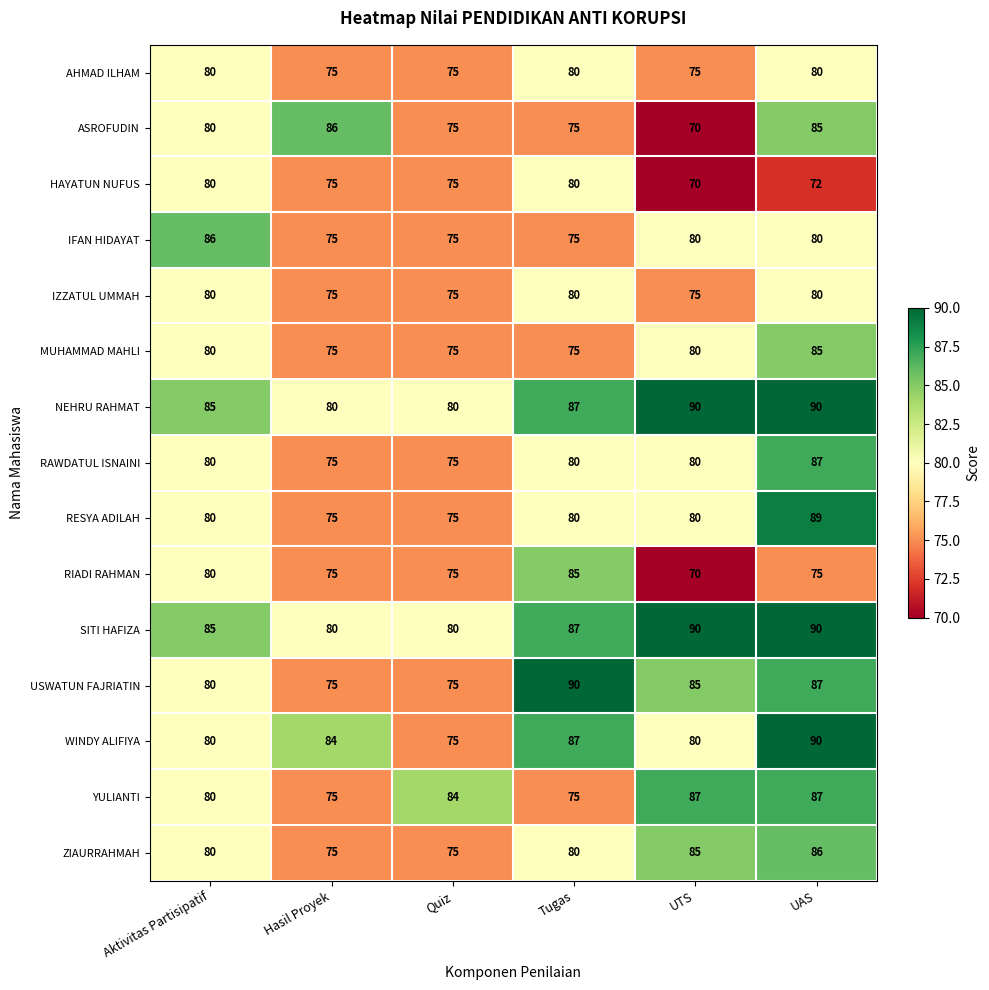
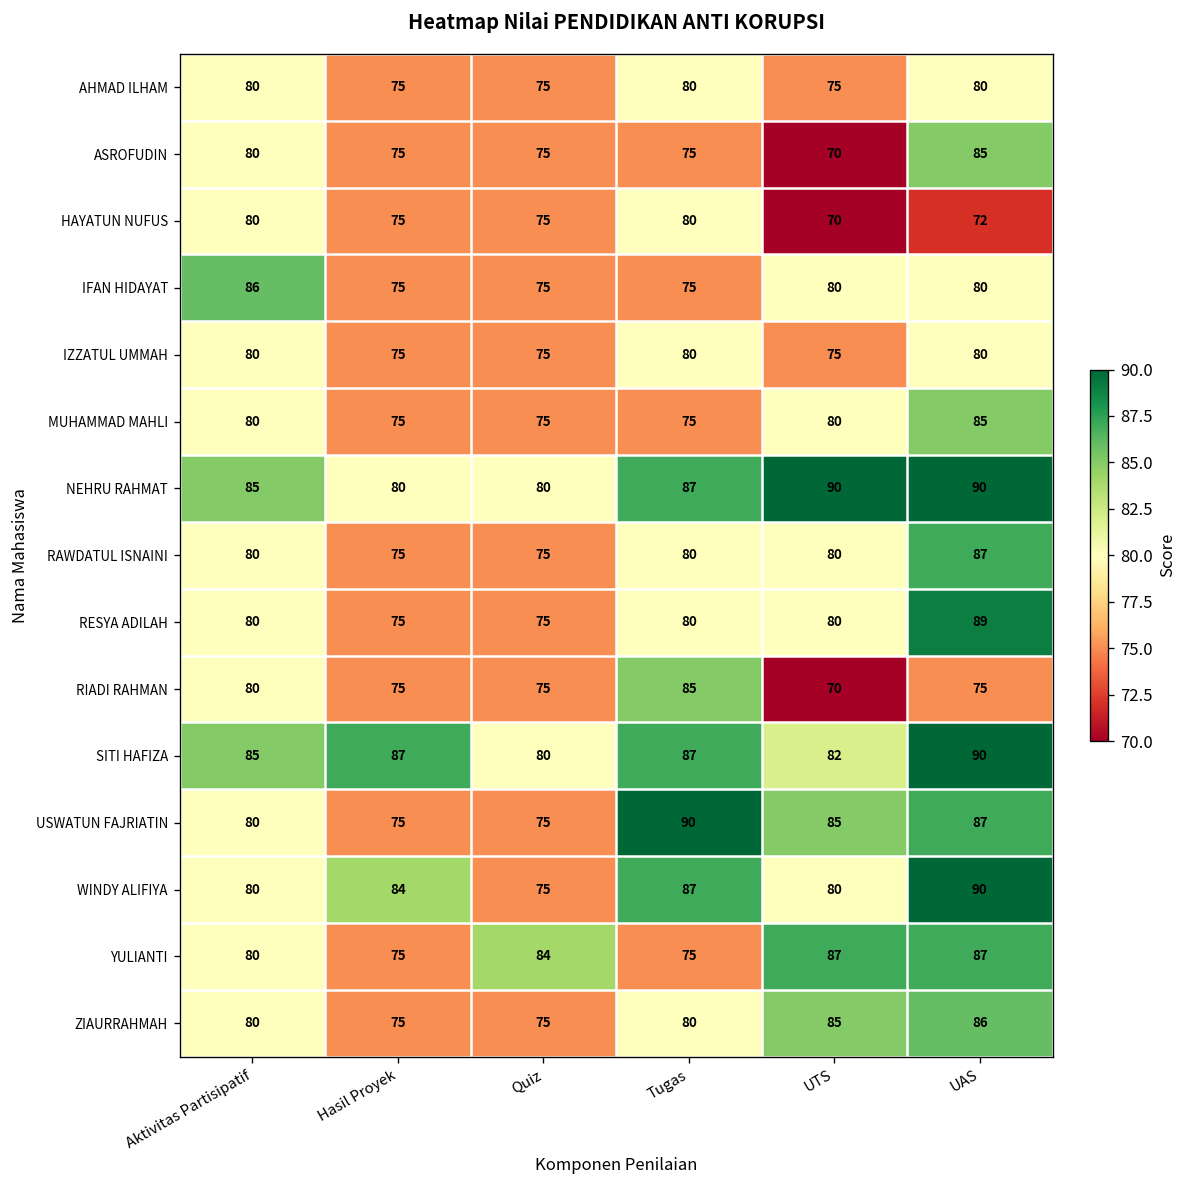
ASROFUDIN, Hasil Proyek: 86 -> 75
SITI HAFIZA, Hasil Proyek: 80 -> 87
SITI HAFIZA, UTS: 90 -> 82
